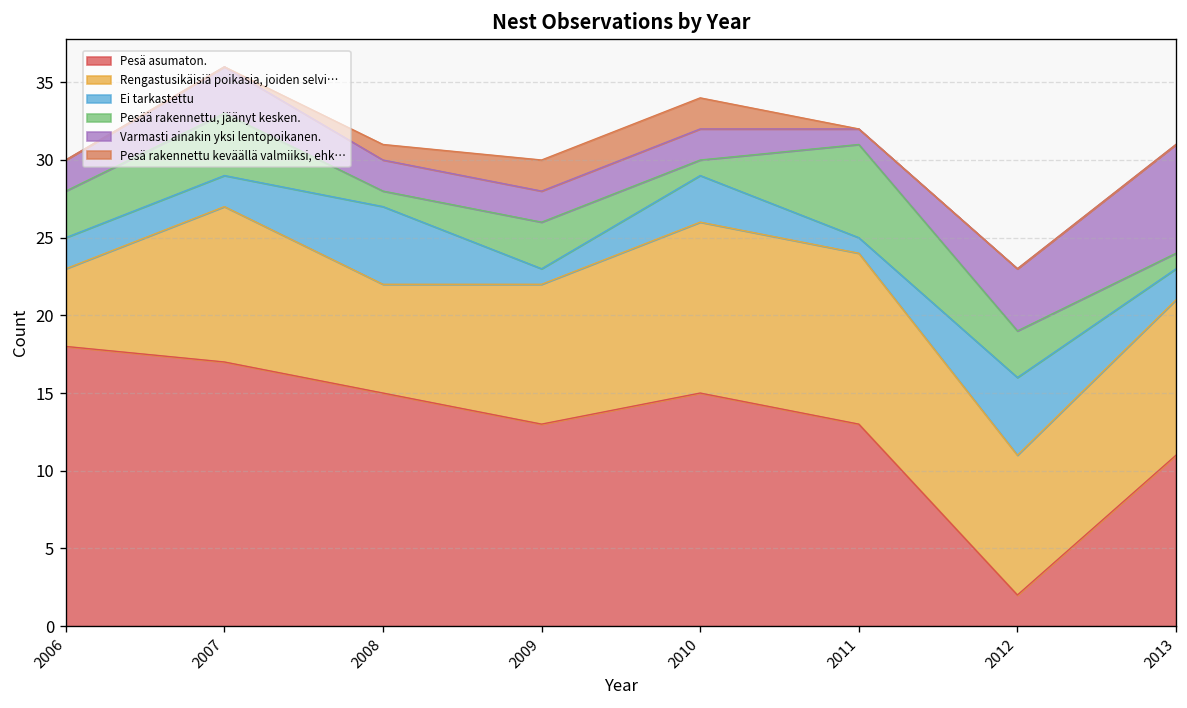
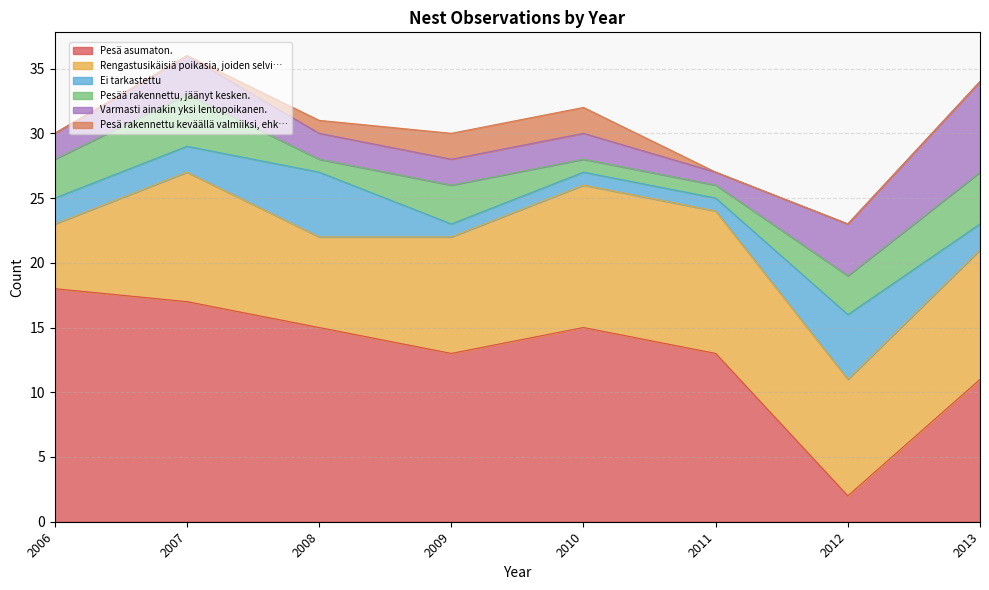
Ei tarkastettu, 2010: 3 -> 1
Pesää rakennettu, jäänyt kesken., 2011: 6 -> 1
Pesää rakennettu, jäänyt kesken., 2013: 1 -> 4
